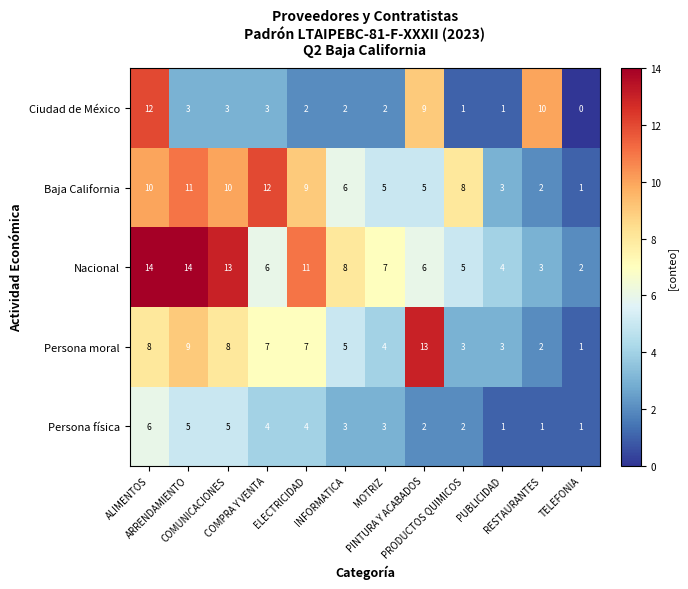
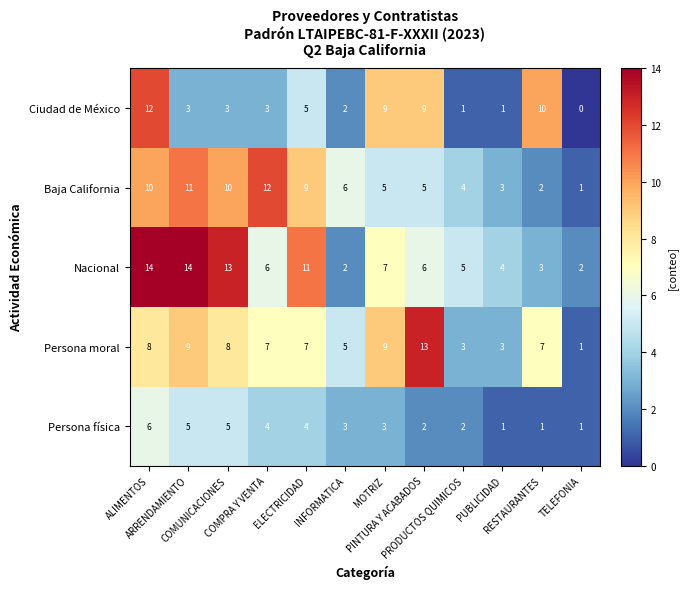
Ciudad de México, ELECTRICIDAD: 2 -> 5
Ciudad de México, MOTRIZ: 2 -> 9
Baja California, PRODUCTOS QUIMICOS: 8 -> 4
Nacional, INFORMATICA: 8 -> 2
Persona moral, MOTRIZ: 4 -> 9
Persona moral, RESTAURANTES: 2 -> 7
